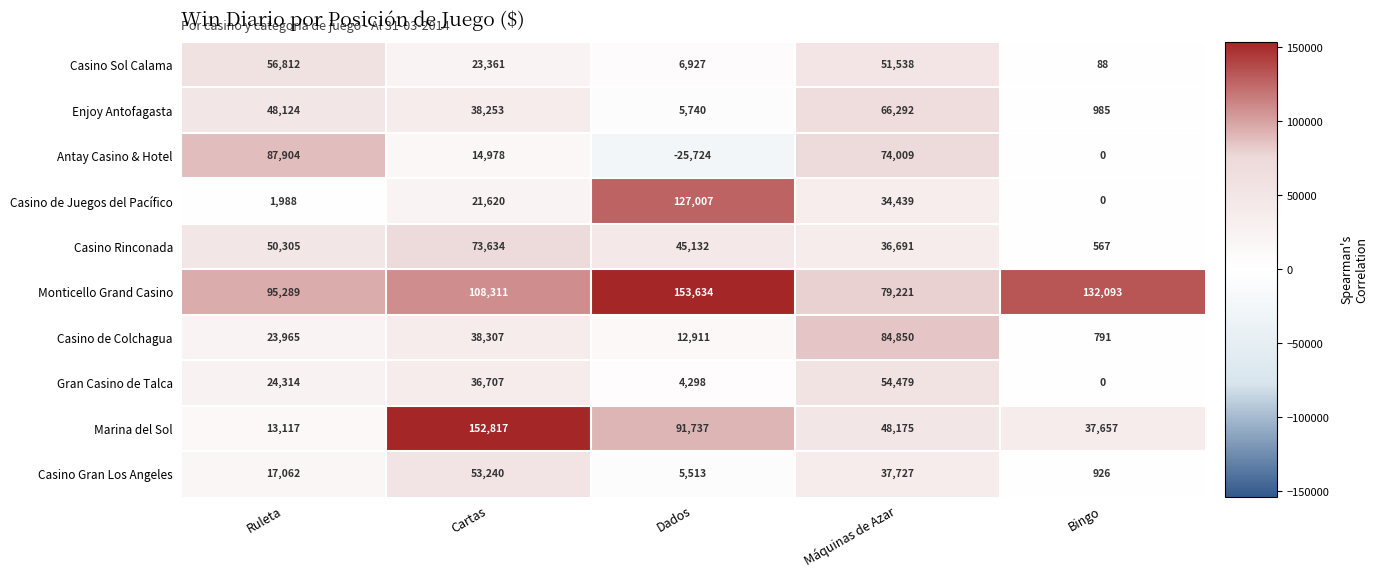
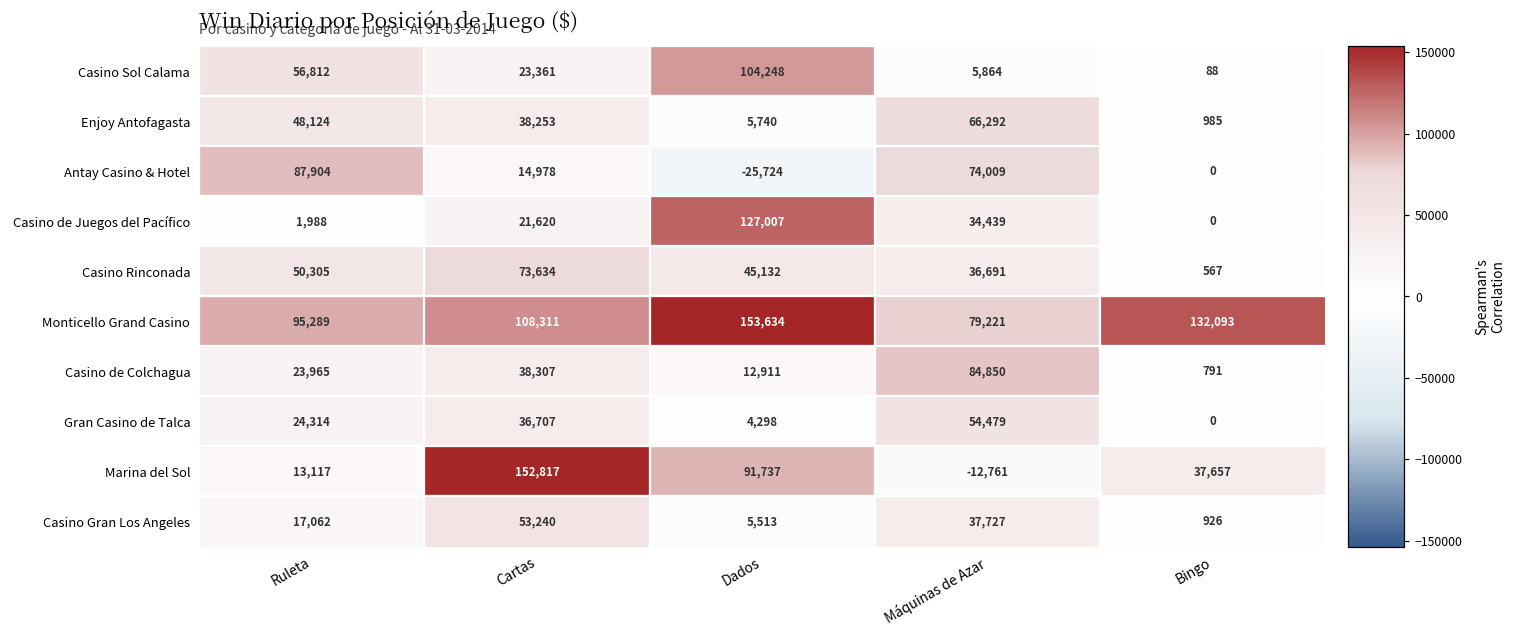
Casino Sol Calama, Dados: 6,927 -> 104,248
Casino Sol Calama, Máquinas de Azar: 51,538 -> 5,864
Marina del Sol, Máquinas de Azar: 48,175 -> -12,761
